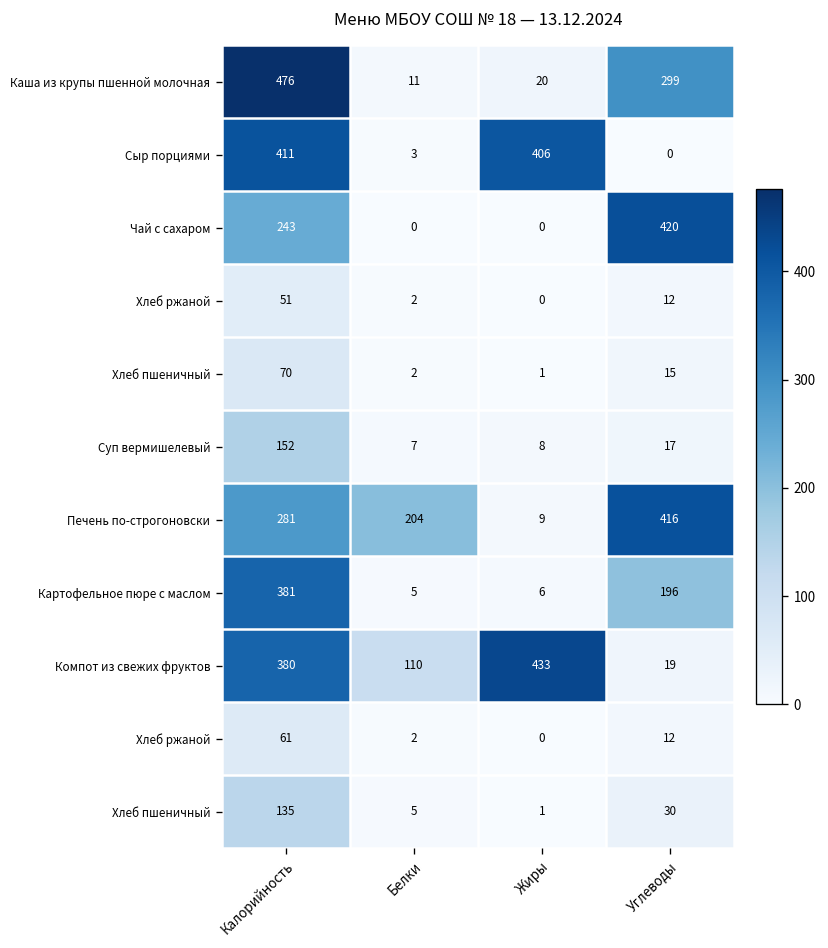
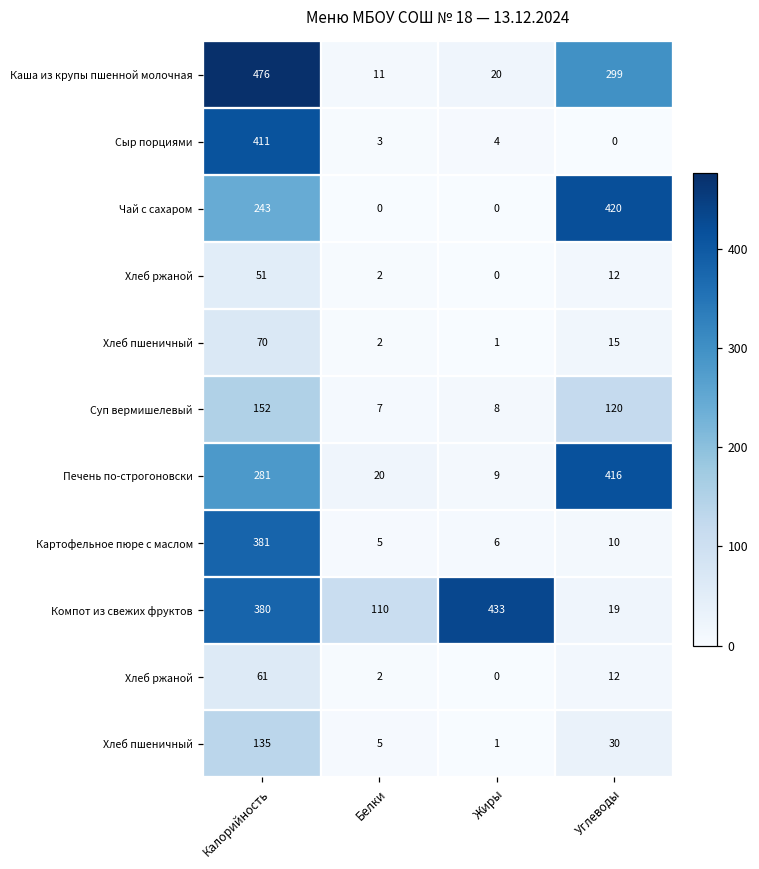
Сыр порциями, Жиры: 406 -> 4
Суп вермишелевый, Углеводы: 17 -> 120
Печень по-строгоновски, Белки: 204 -> 20
Картофельное пюре с маслом, Углеводы: 196 -> 10
